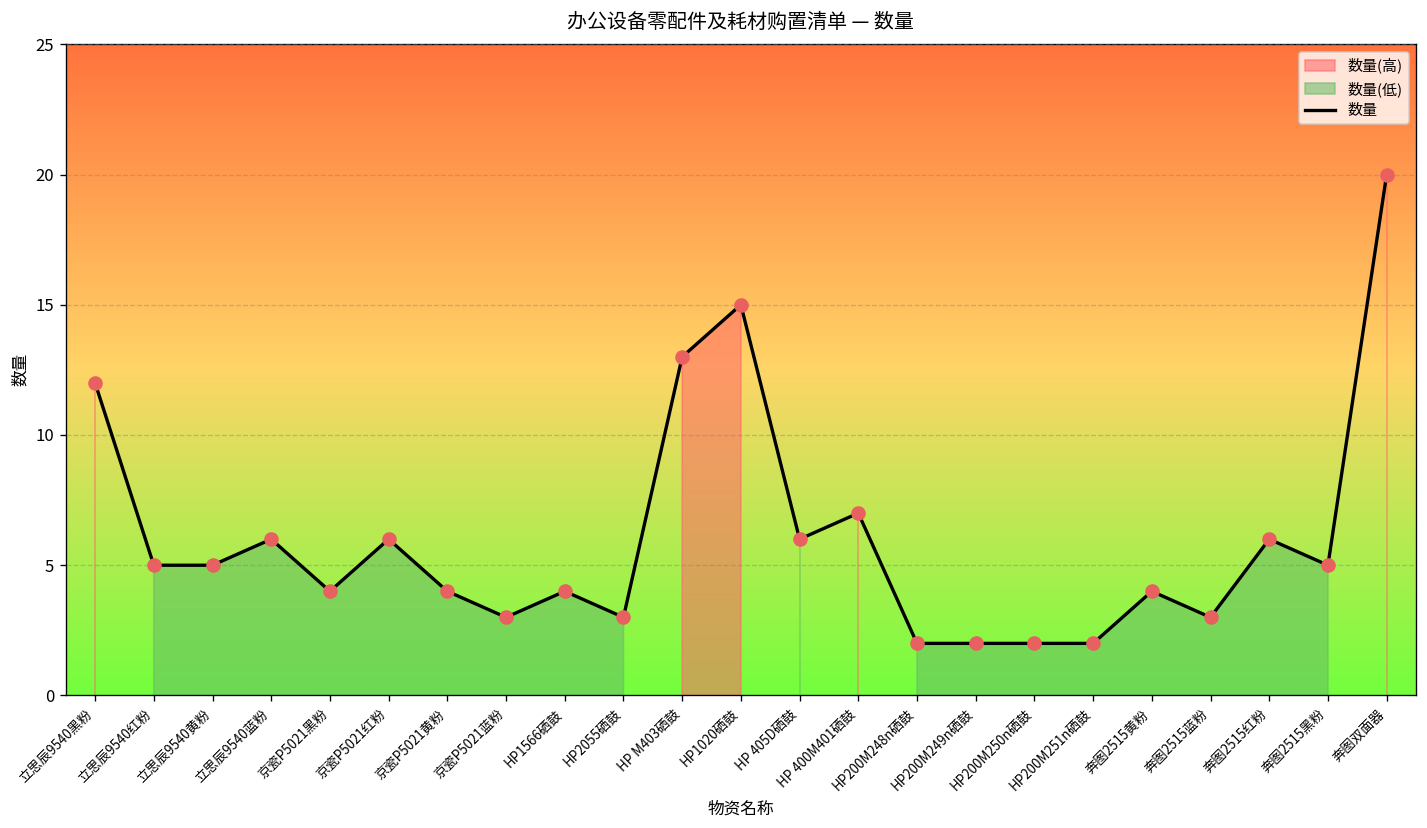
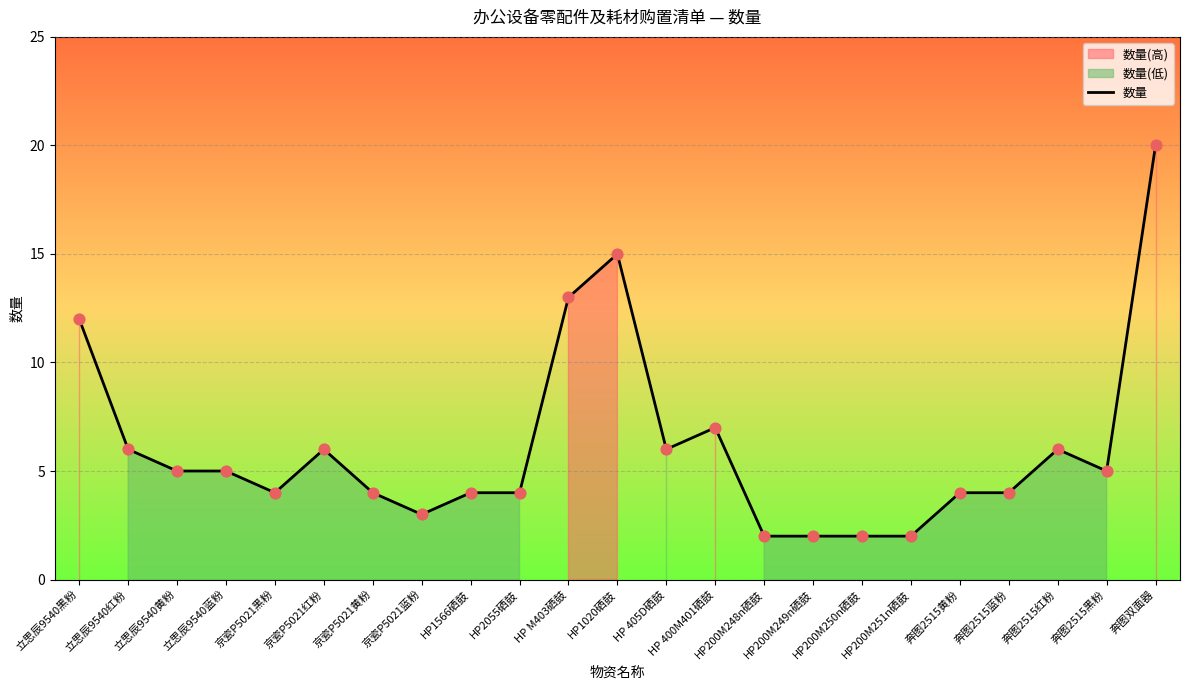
立思辰9540红粉: 5 -> 6
立思辰9540蓝粉: 6 -> 5
HP2055硒鼓: 3 -> 4
奔图2515蓝粉: 3 -> 4
